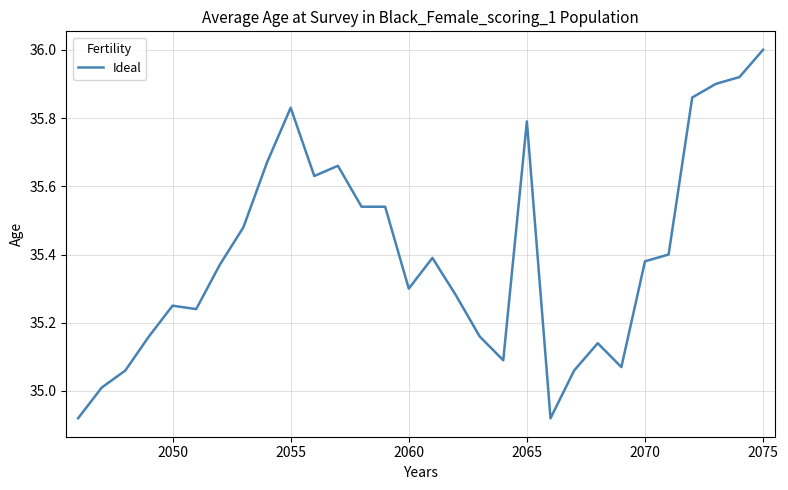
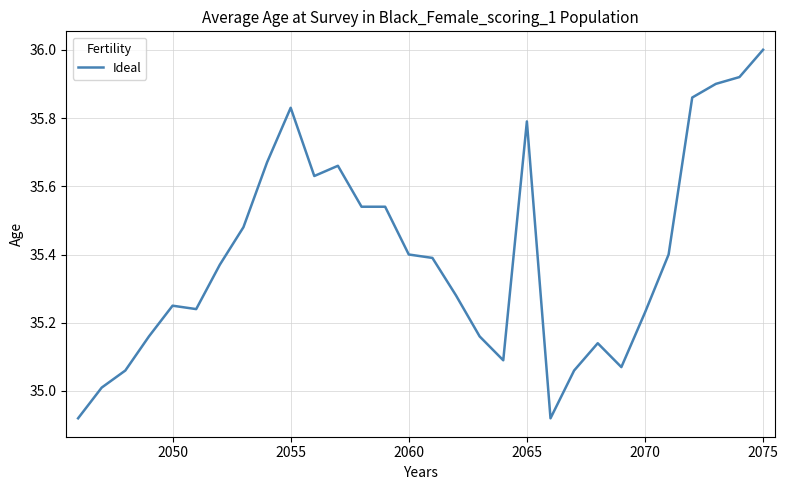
2060: 35.3 -> 35.4
2070: 35.38 -> 35.23
